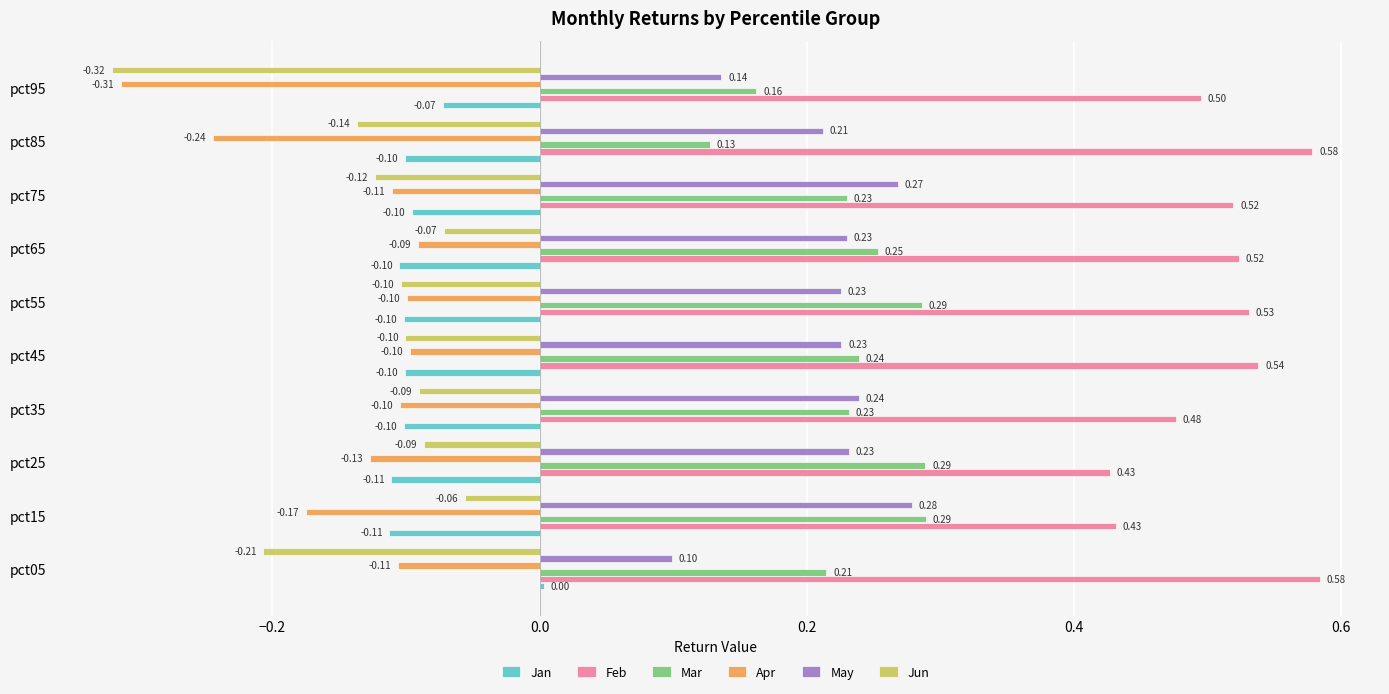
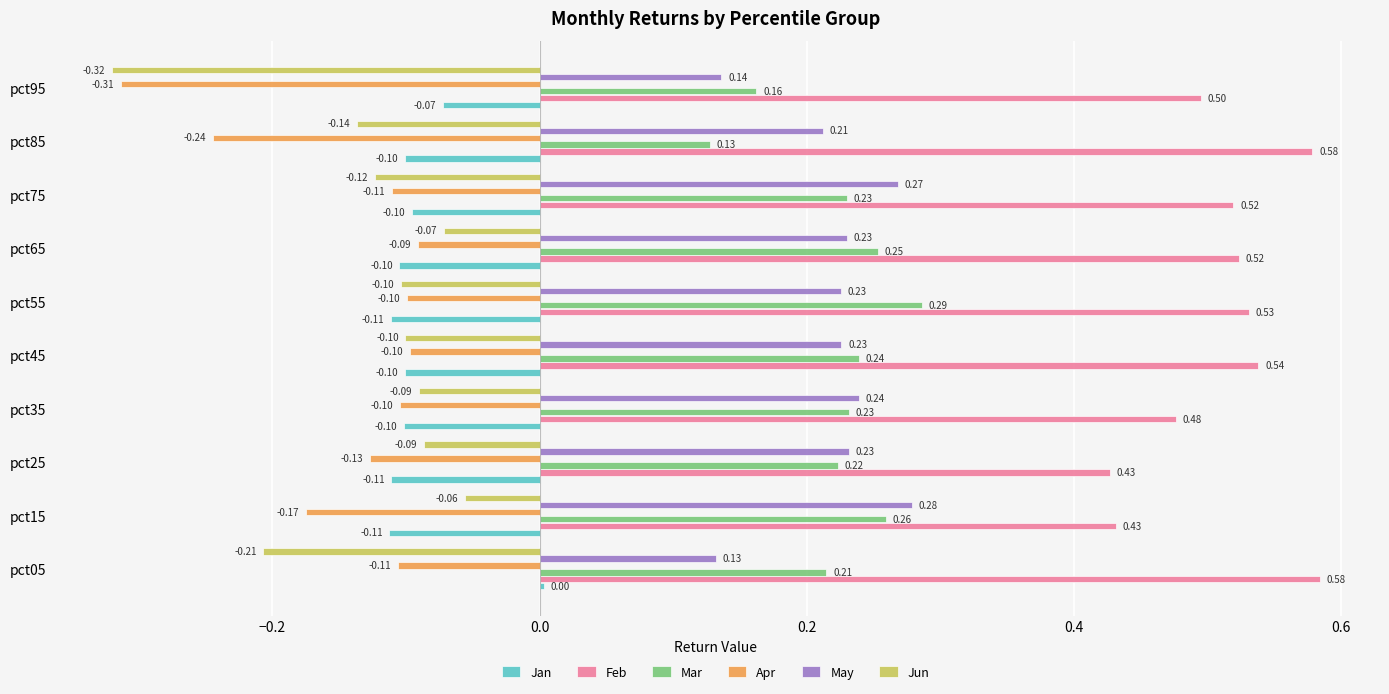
Jan, pct55: -0.10 -> -0.11
Mar, pct25: 0.29 -> 0.22
Mar, pct15: 0.29 -> 0.26
May, pct05: 0.10 -> 0.13
